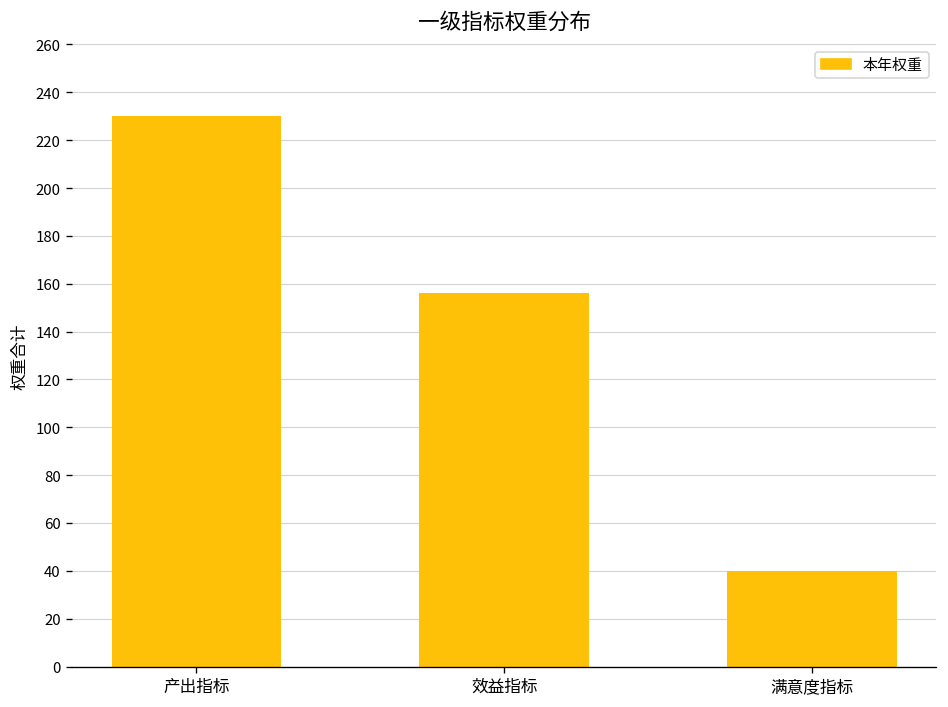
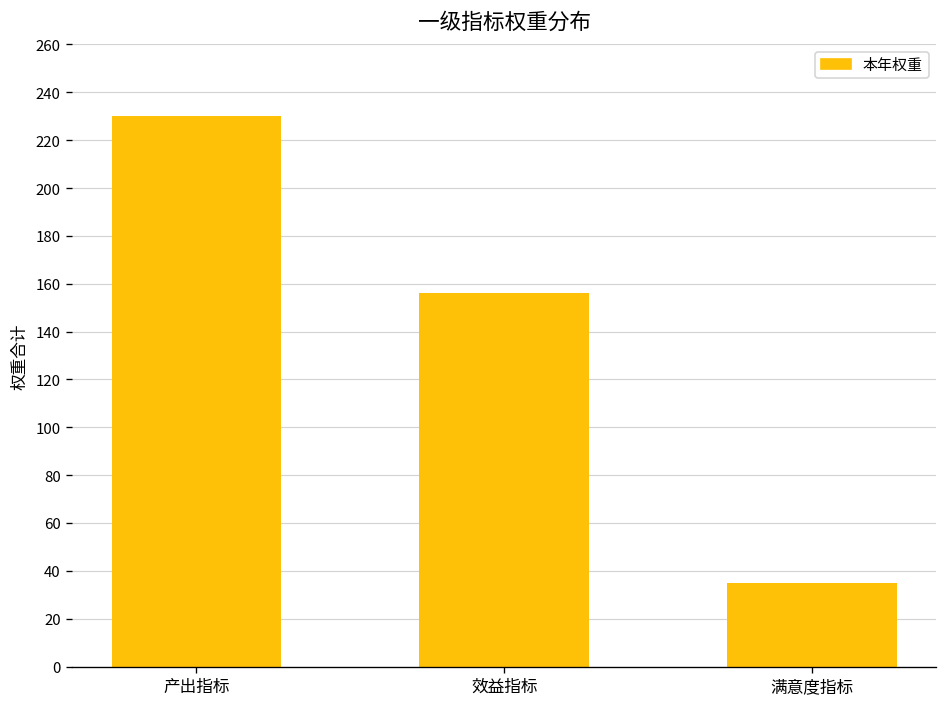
满意度指标: 40 -> 35
